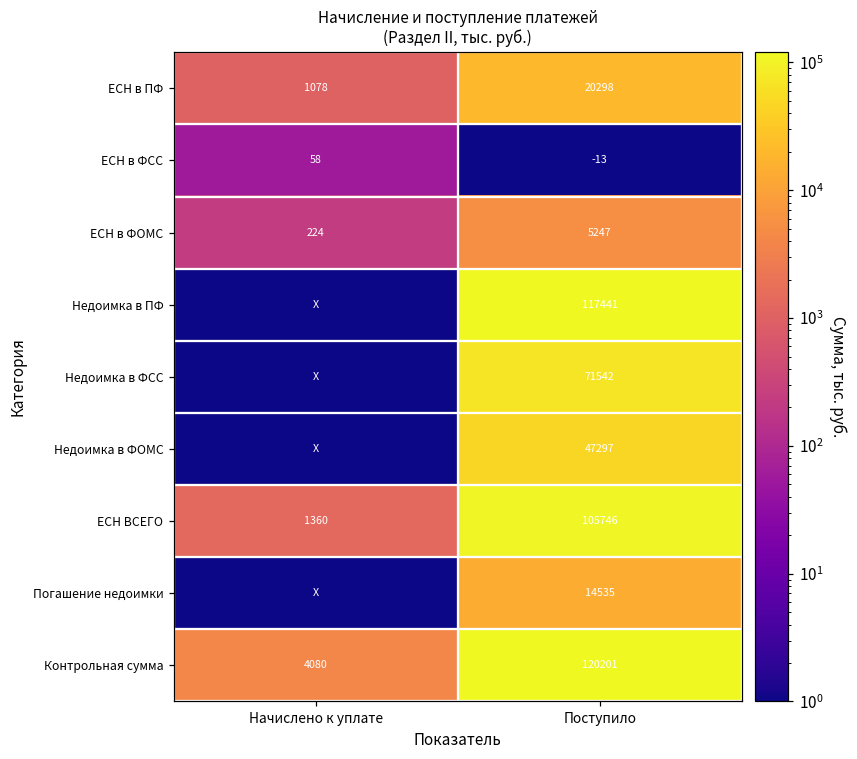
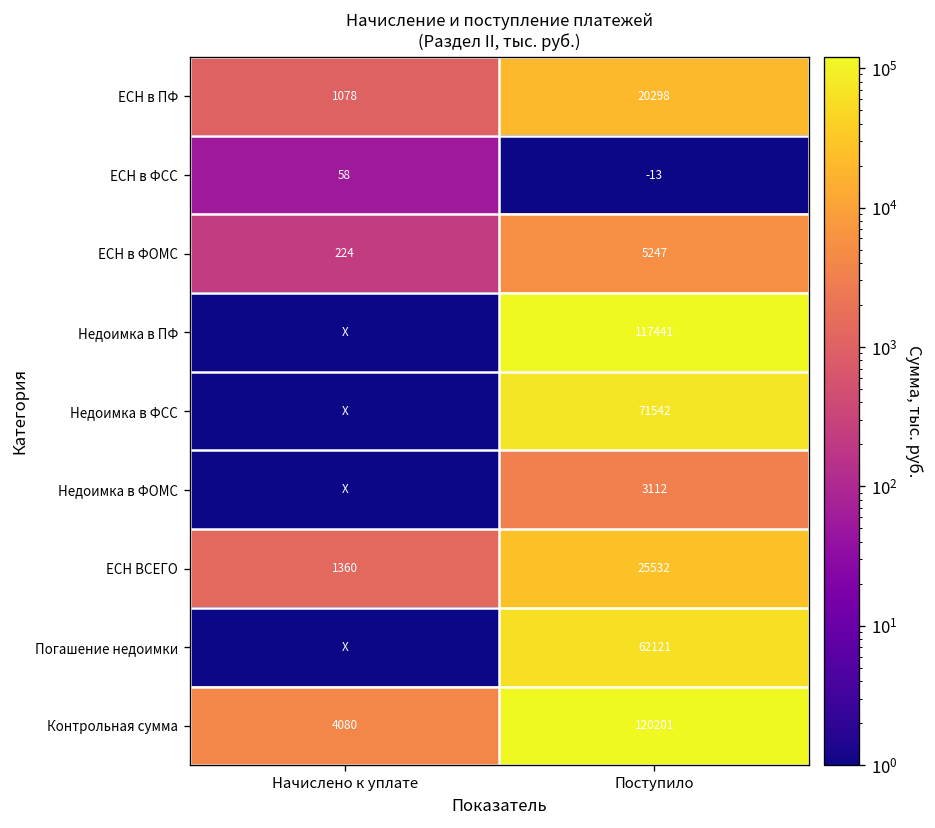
Недоимка в ФОМС, Поступило: 47297 -> 3112
ЕСН ВСЕГО, Поступило: 105746 -> 25532
Погашение недоимки, Поступило: 14535 -> 62121
